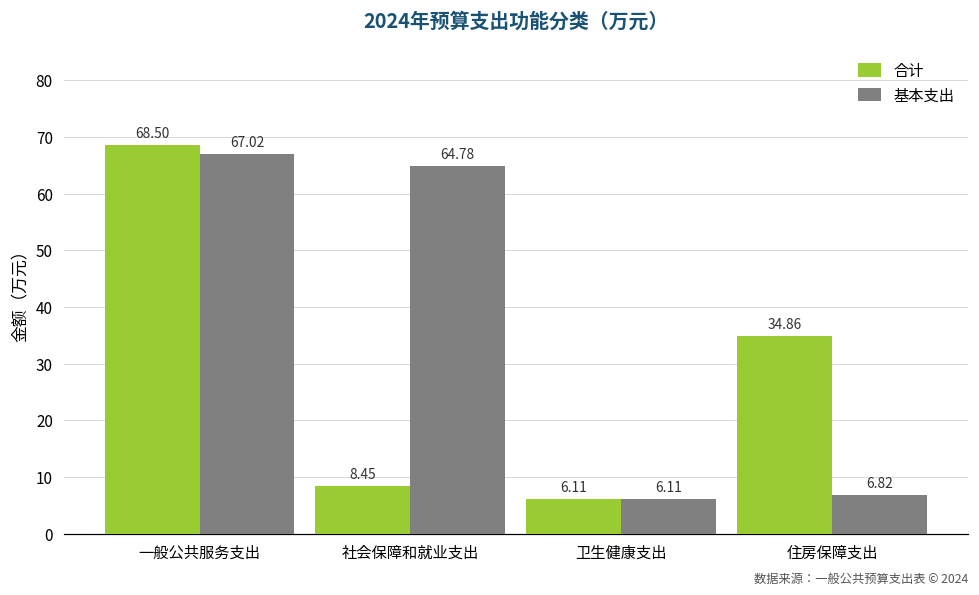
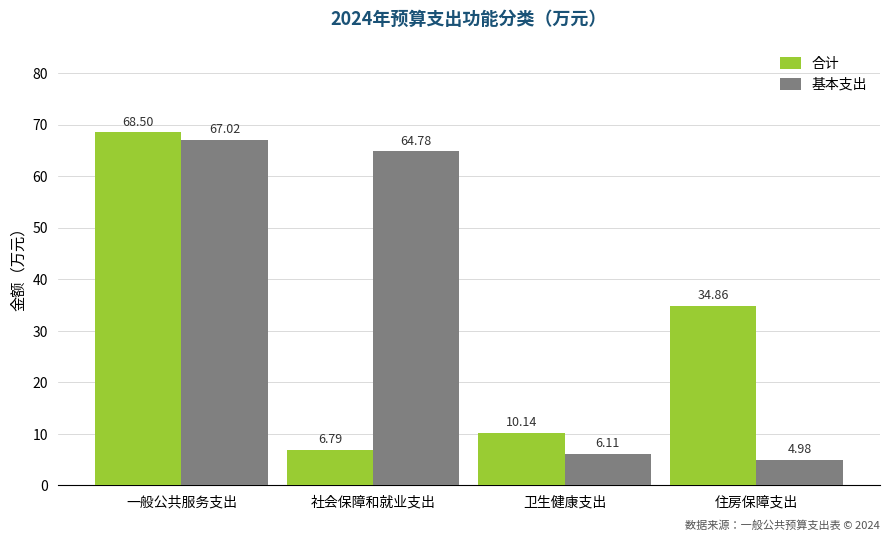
合计, 社会保障和就业支出: 8.45 -> 6.79
合计, 卫生健康支出: 6.11 -> 10.14
基本支出, 住房保障支出: 6.82 -> 4.98
